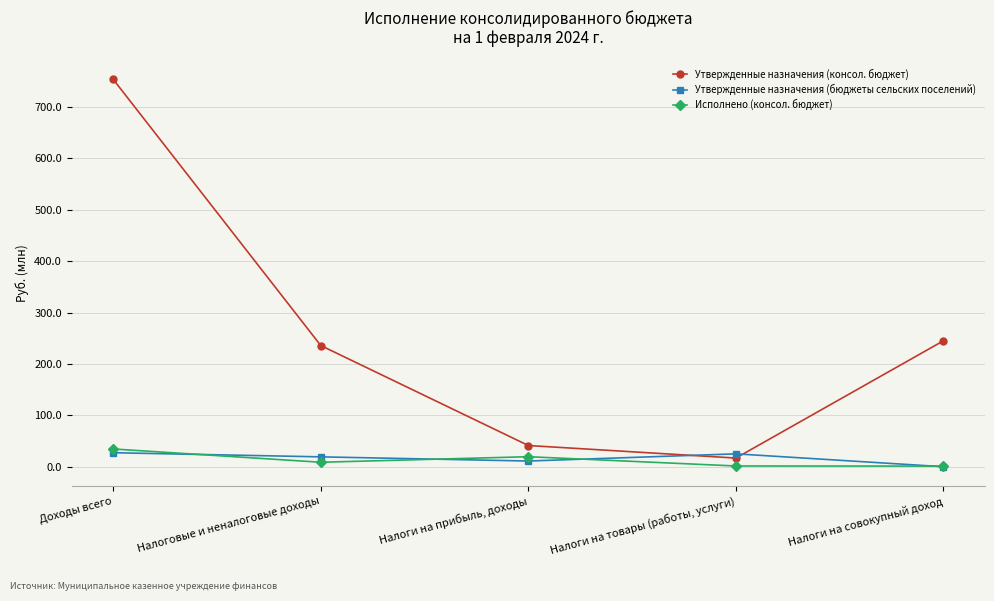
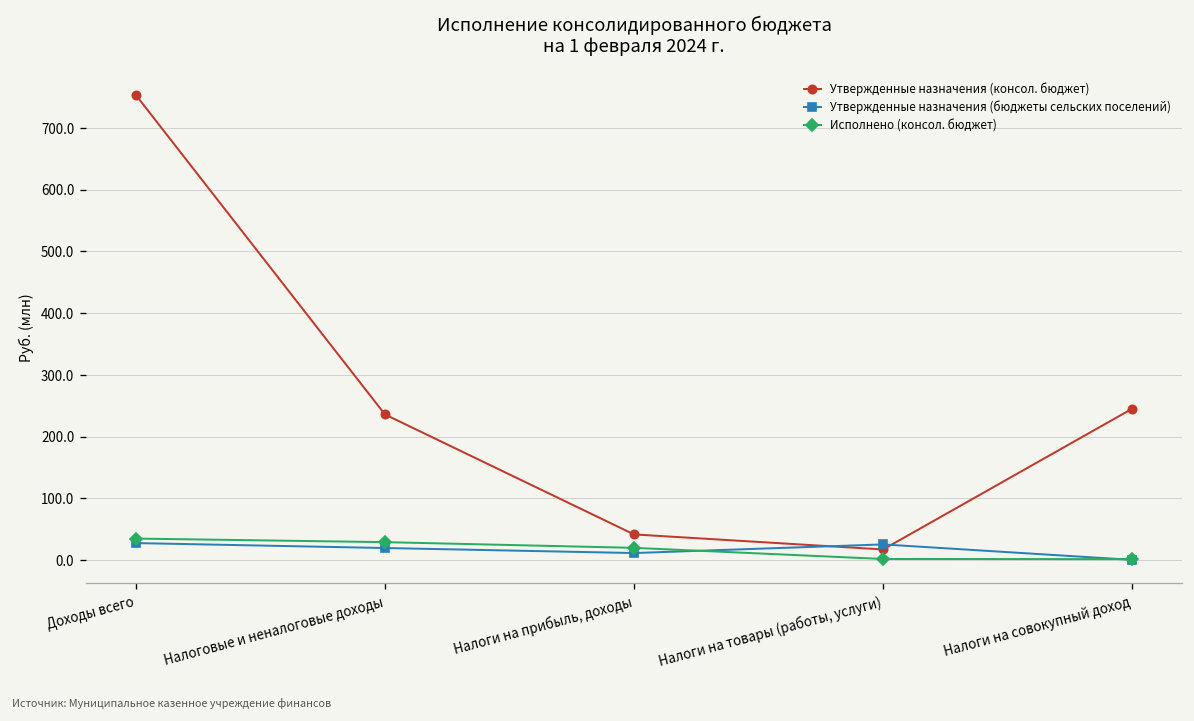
Исполнено (консол. бюджет), Налоговые и неналоговые доходы: 10 -> 30
